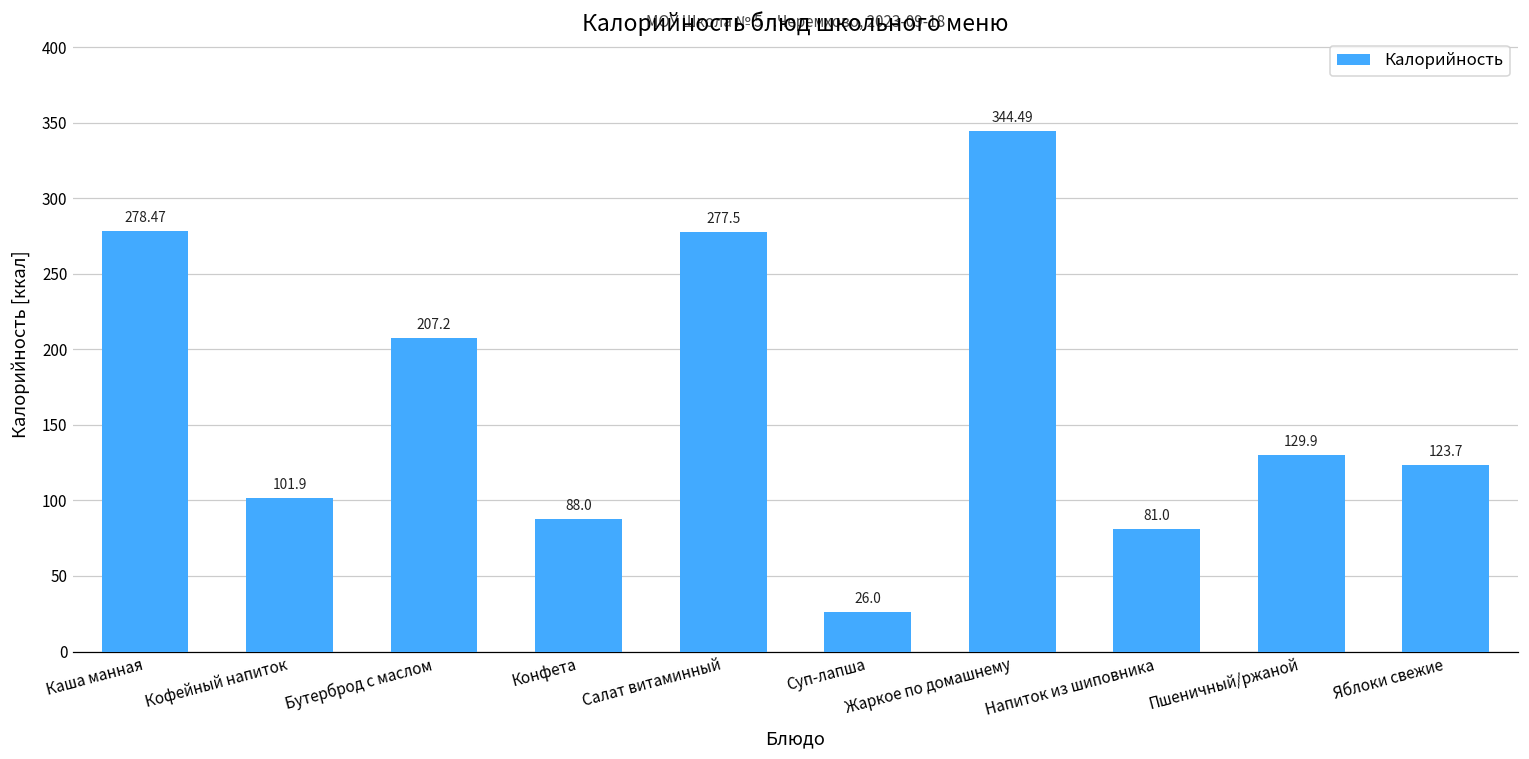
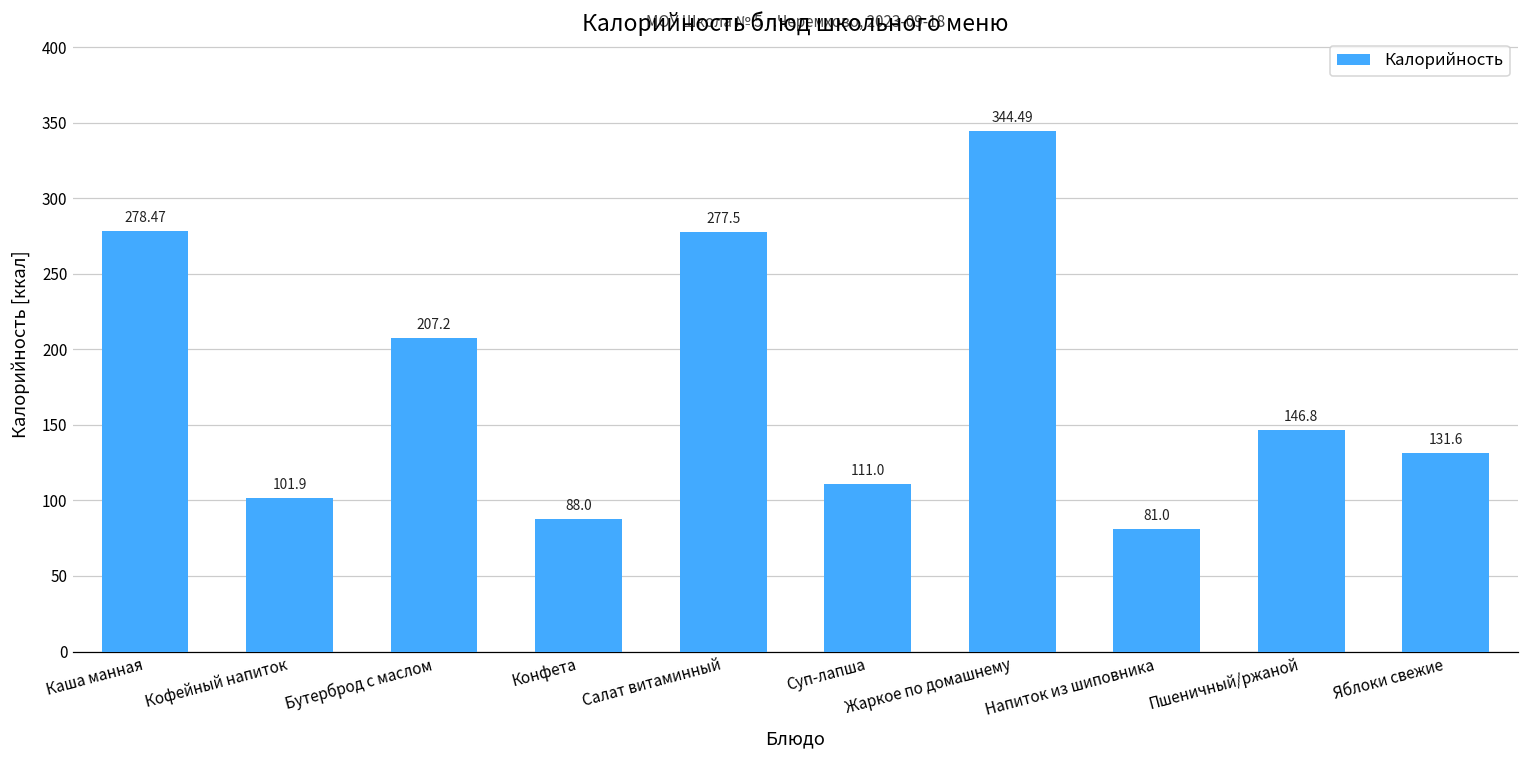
Суп-лапша: 26.0 -> 111.0
Пшеничный/ржаной: 129.9 -> 146.8
Яблоки свежие: 123.7 -> 131.6
